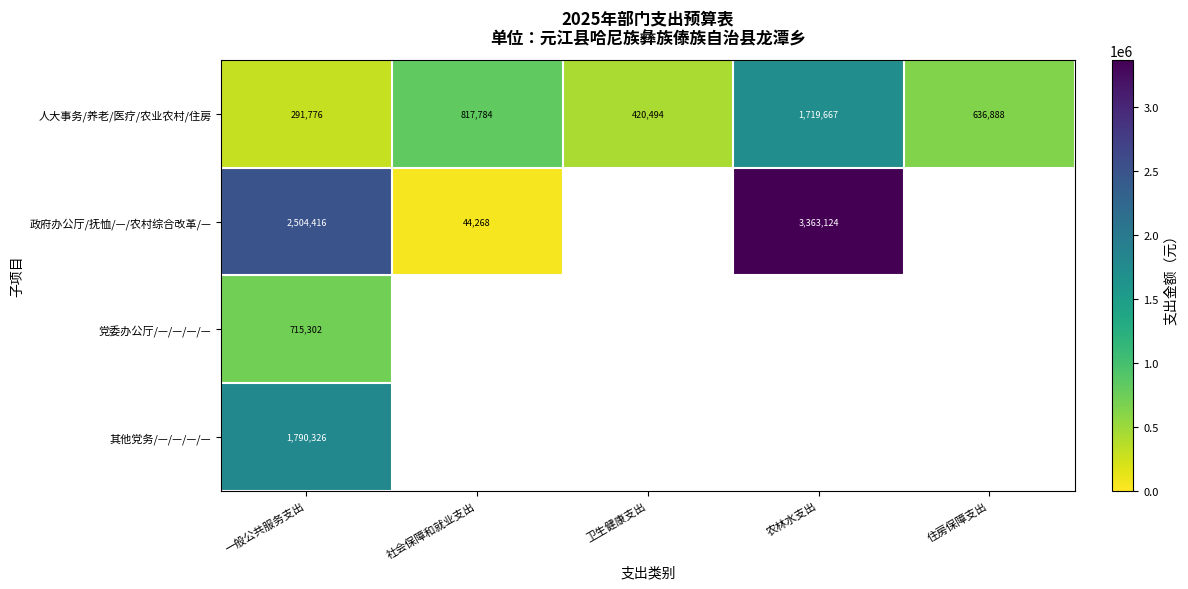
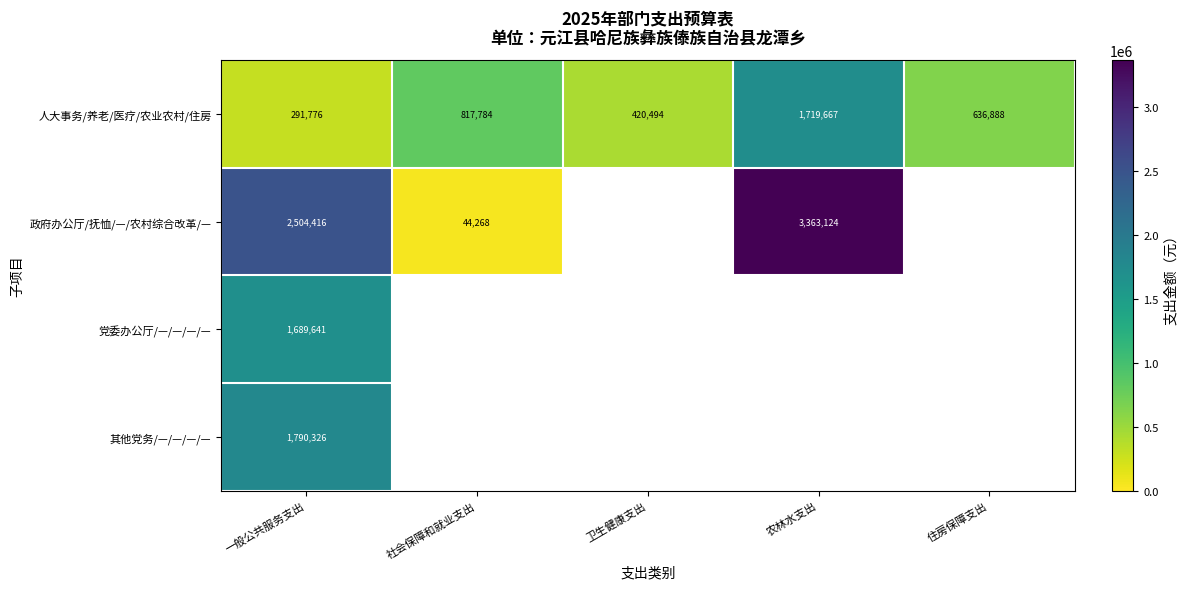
党委办公厅/—/—/—/—, 一般公共服务支出: 715,302 -> 1,689,641
